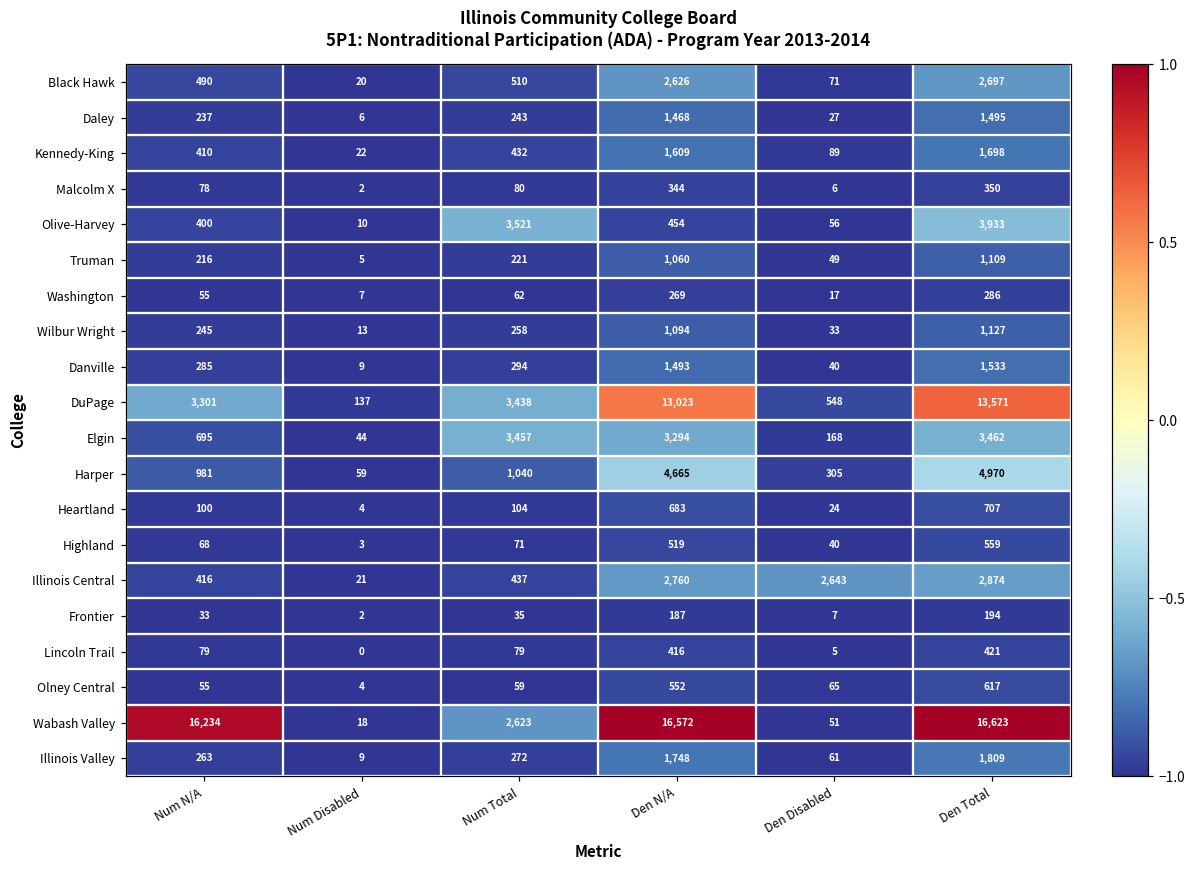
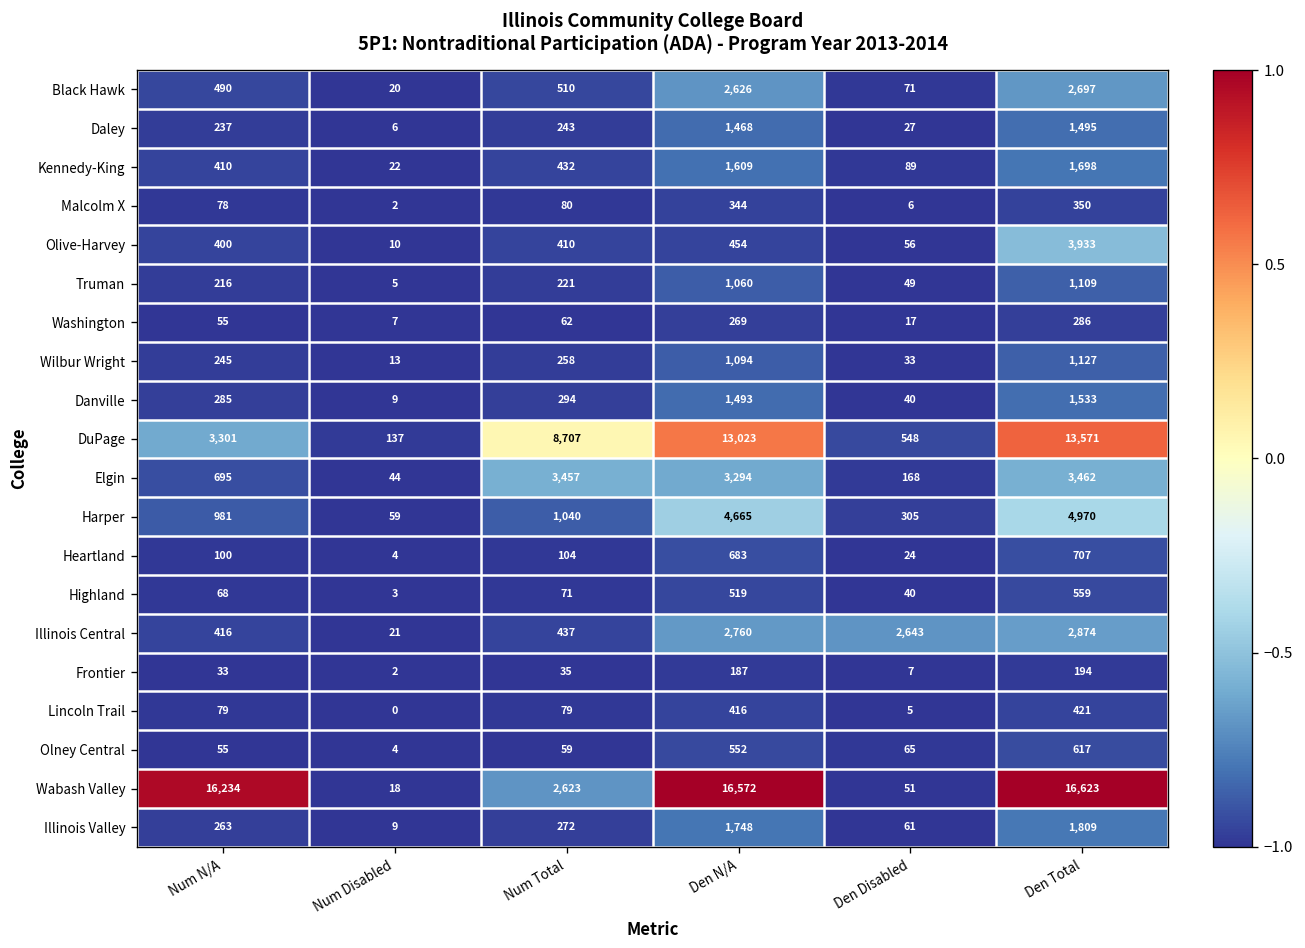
Olive-Harvey, Num Total: 3,521 -> 410
DuPage, Num Total: 3,438 -> 8,707
